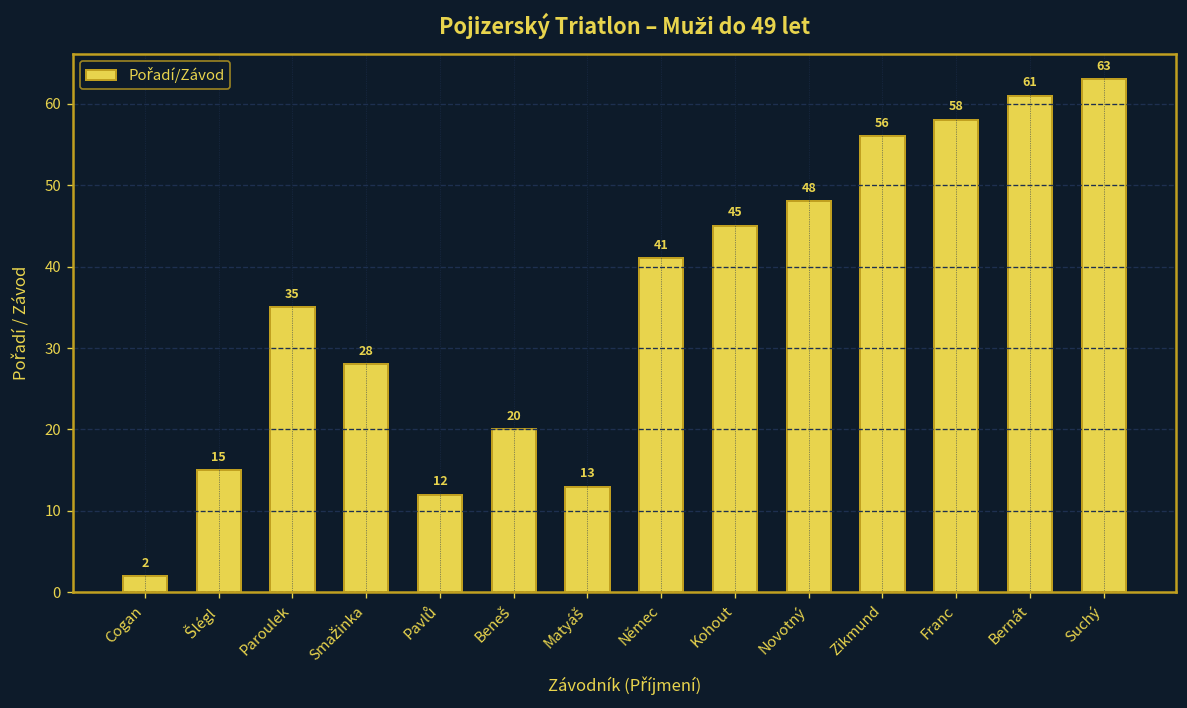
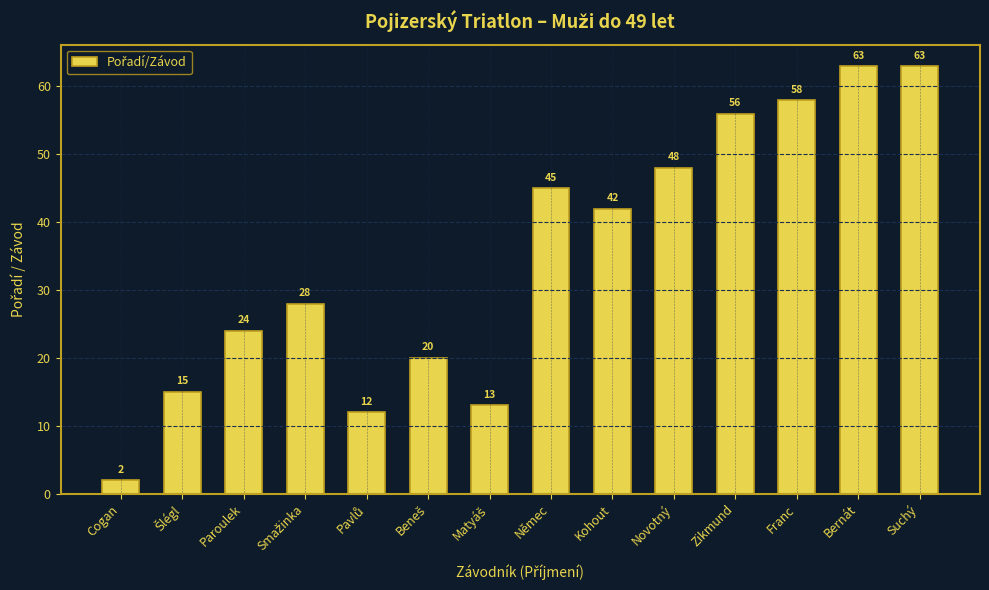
Paroulek: 35 -> 24
Němec: 41 -> 45
Kohout: 45 -> 42
Bernát: 61 -> 63
